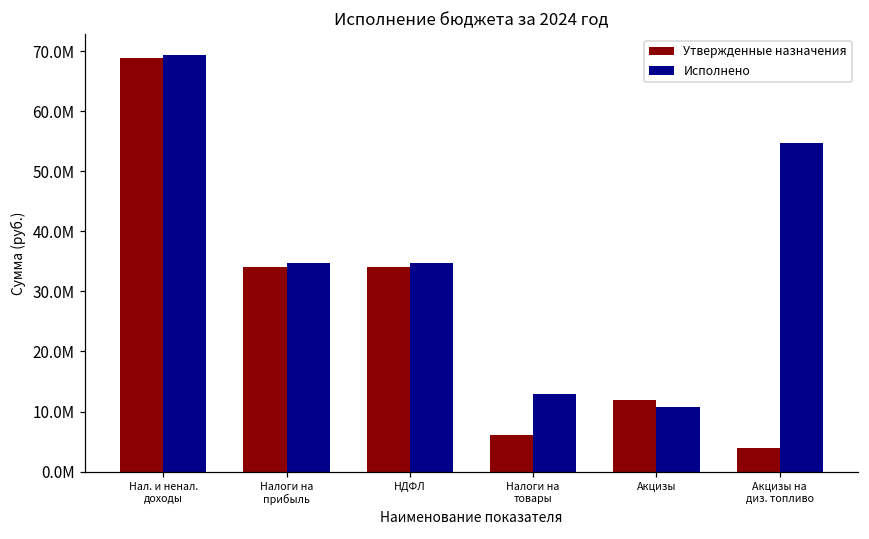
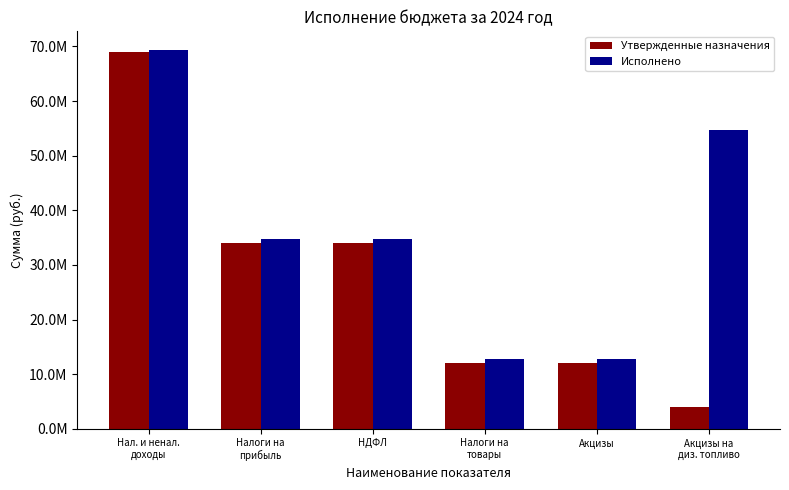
Утвержденные назначения, Налоги на товары: 6М -> 12М
Исполнено, Акцизы: 11М -> 13М
